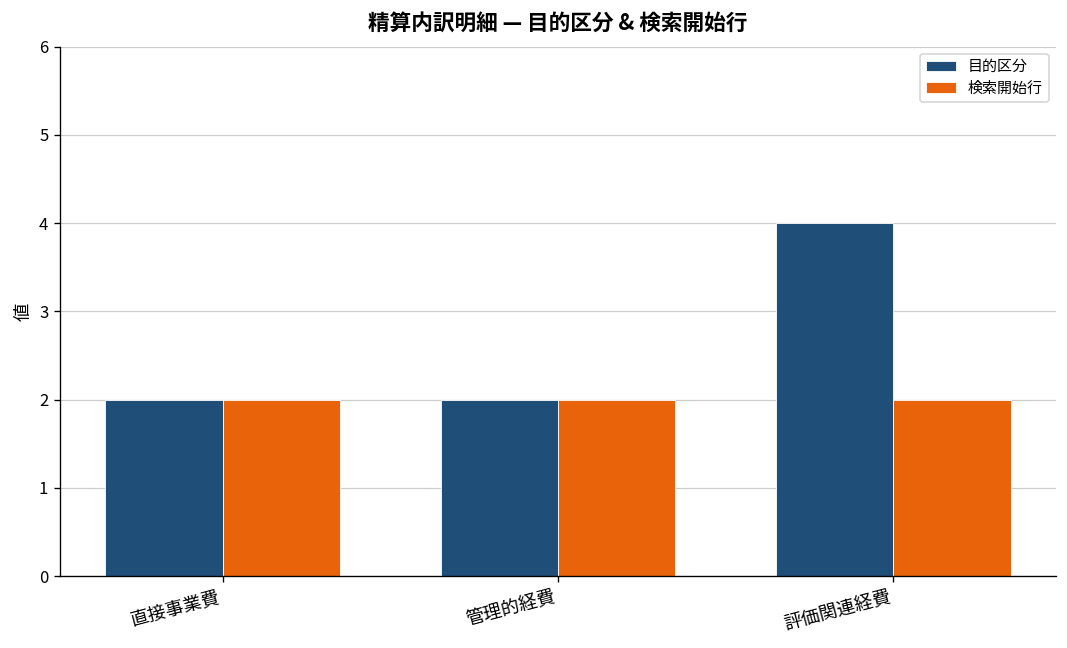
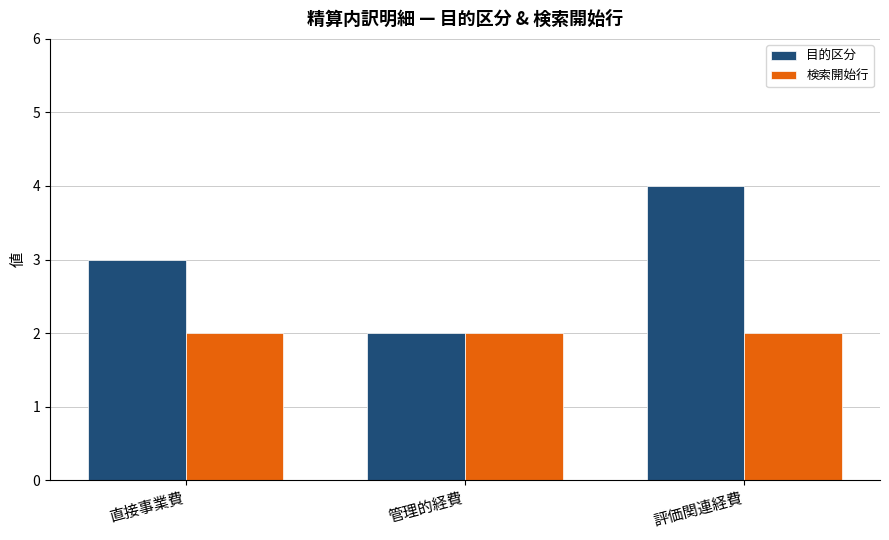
目的区分, 直接事業費: 2 -> 3
